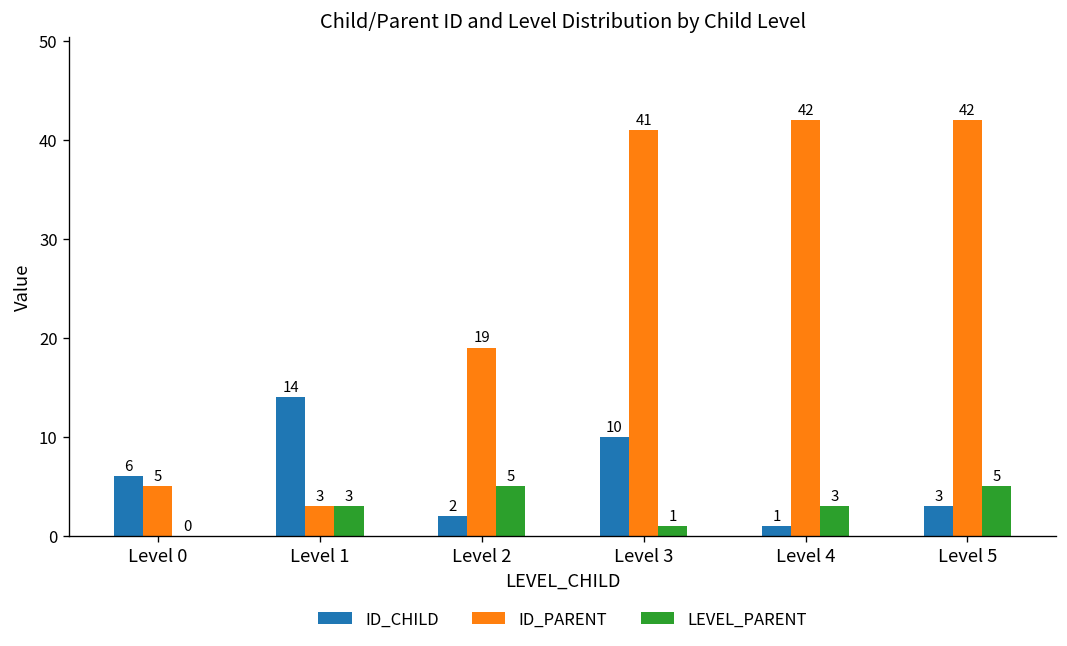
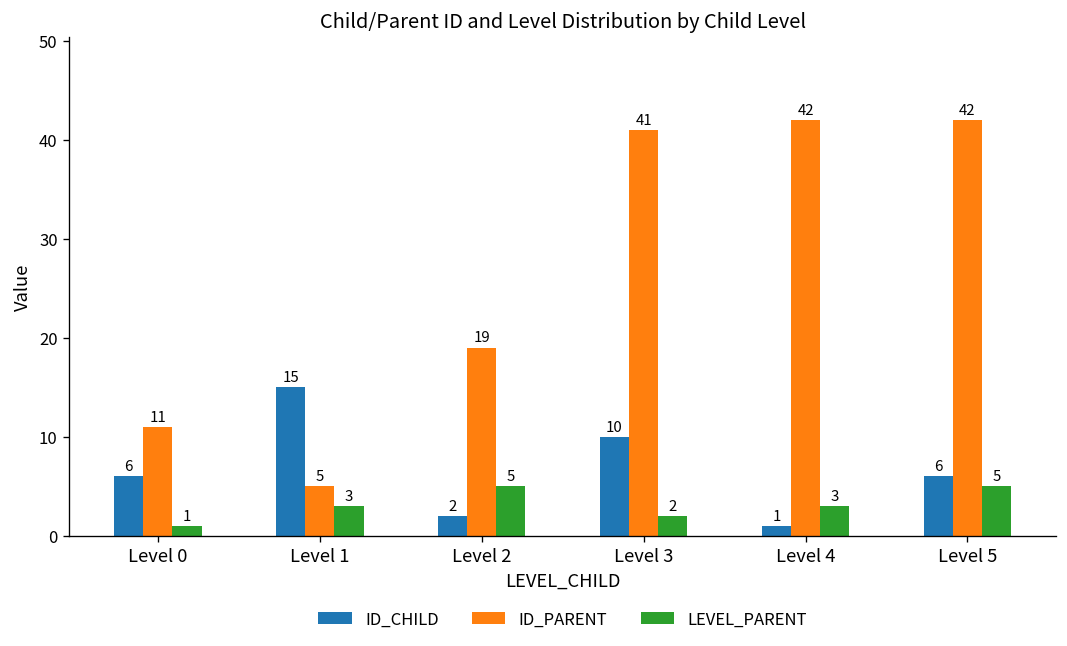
ID_PARENT, Level 0: 5 -> 11
LEVEL_PARENT, Level 0: 0 -> 1
ID_CHILD, Level 1: 14 -> 15
ID_PARENT, Level 1: 3 -> 5
LEVEL_PARENT, Level 3: 1 -> 2
ID_CHILD, Level 5: 3 -> 6
